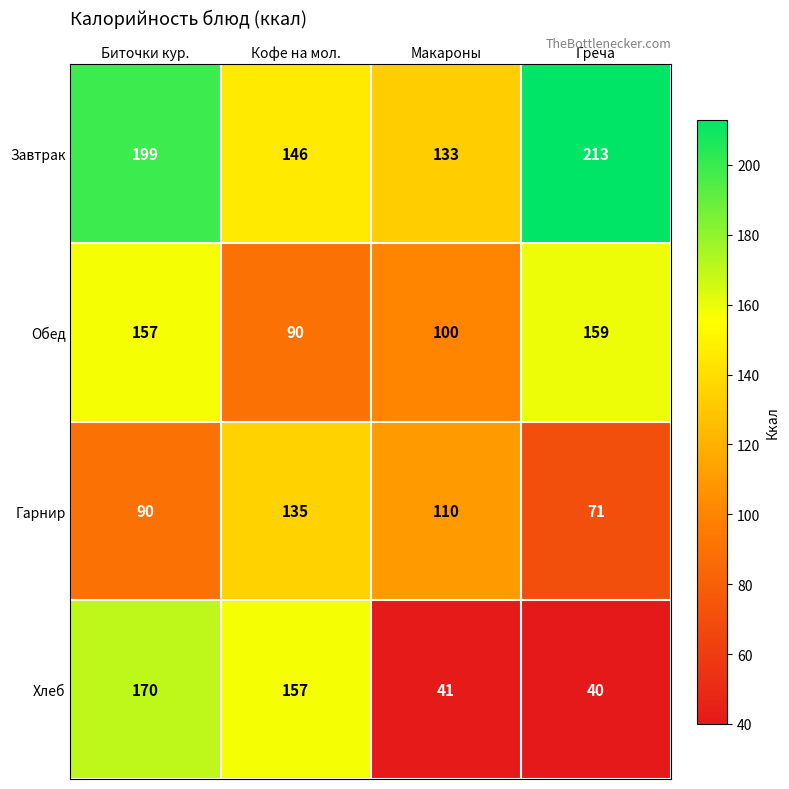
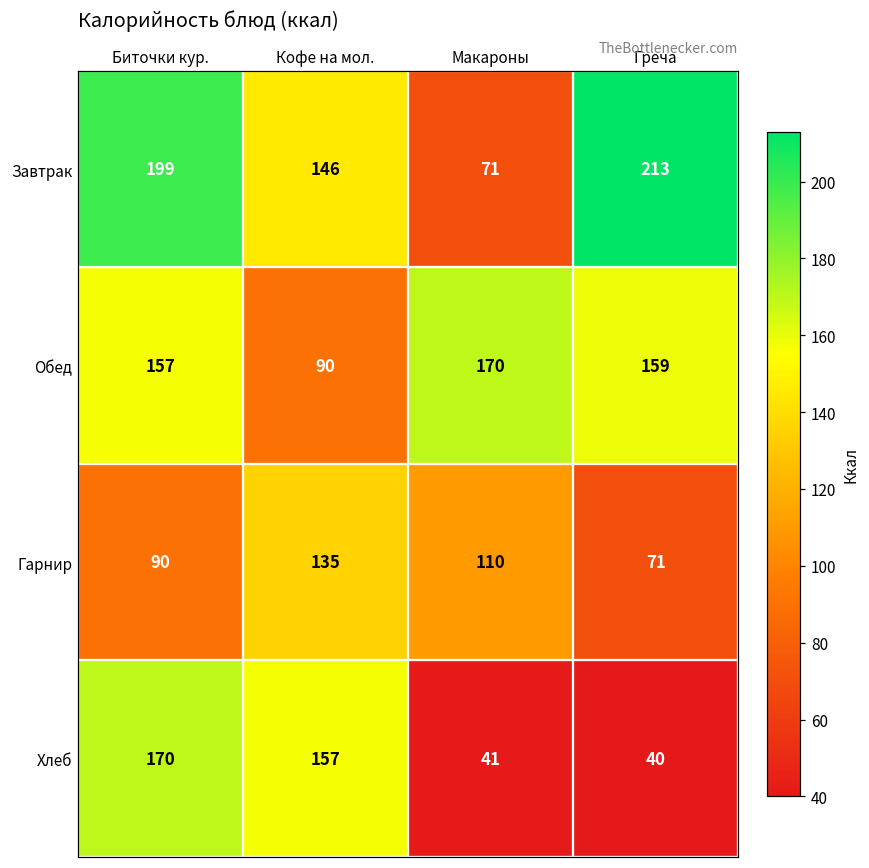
Завтрак, Макароны: 133 -> 71
Обед, Макароны: 100 -> 170
